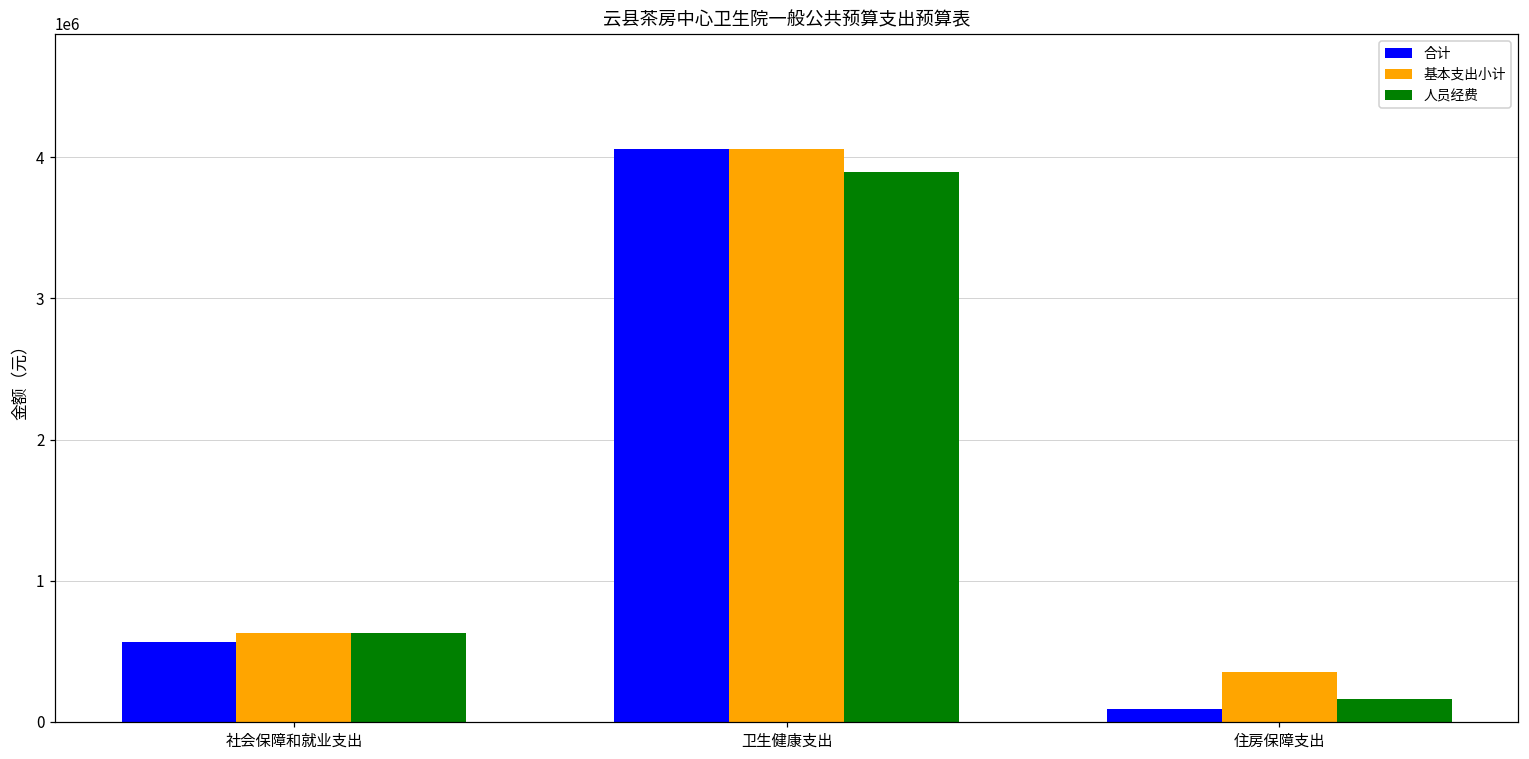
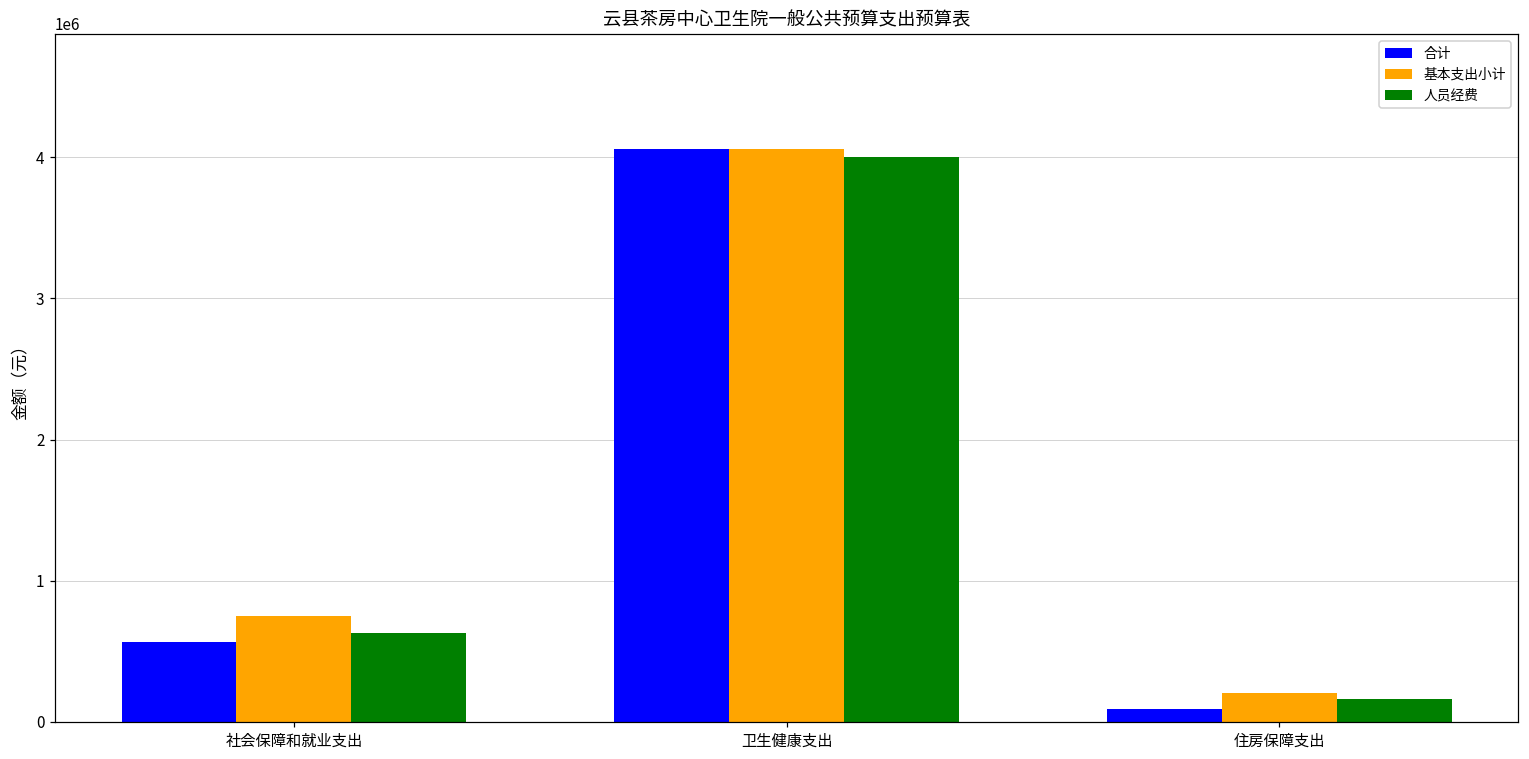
基本支出小计, 社会保障和就业支出: 630000 -> 750000
人员经费, 卫生健康支出: 3890000 -> 4000000
基本支出小计, 住房保障支出: 360000 -> 200000
